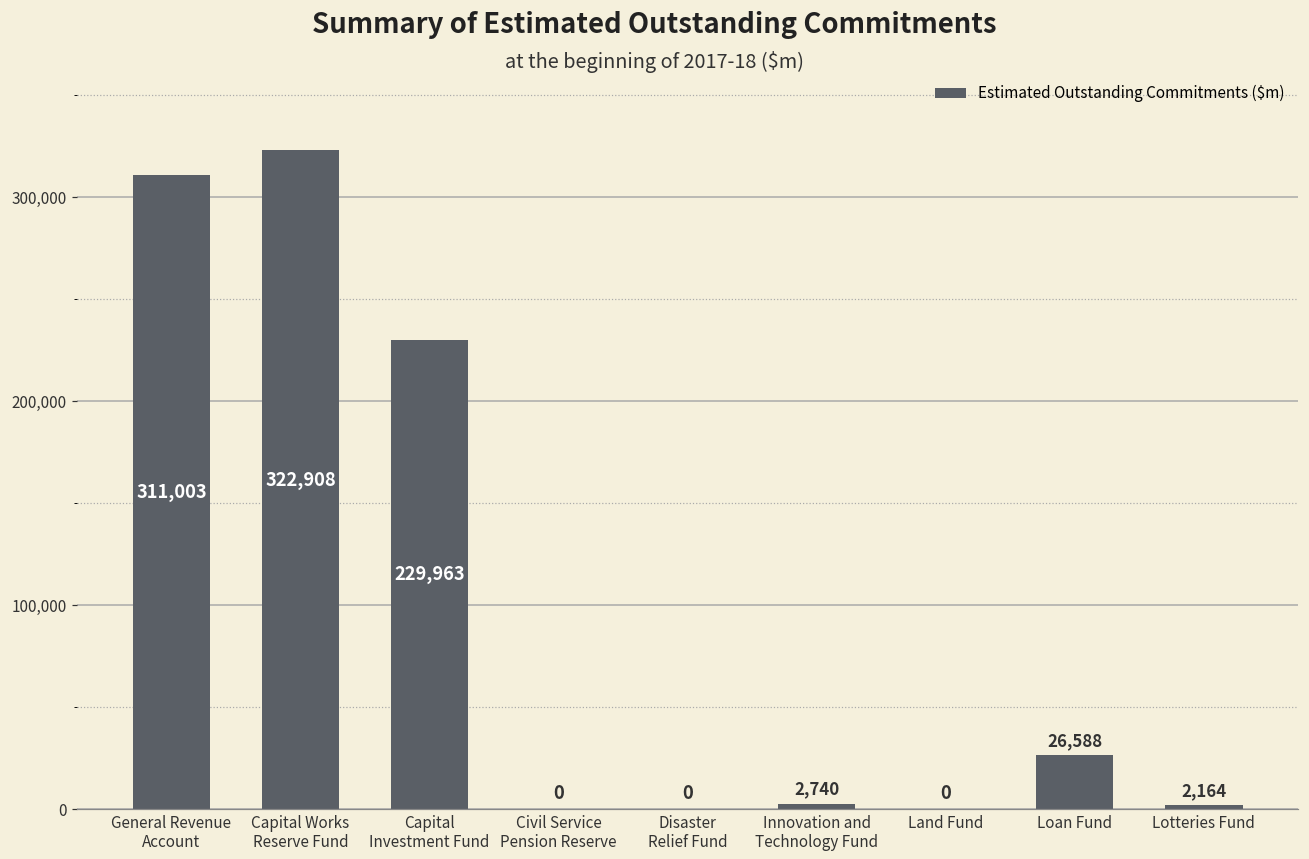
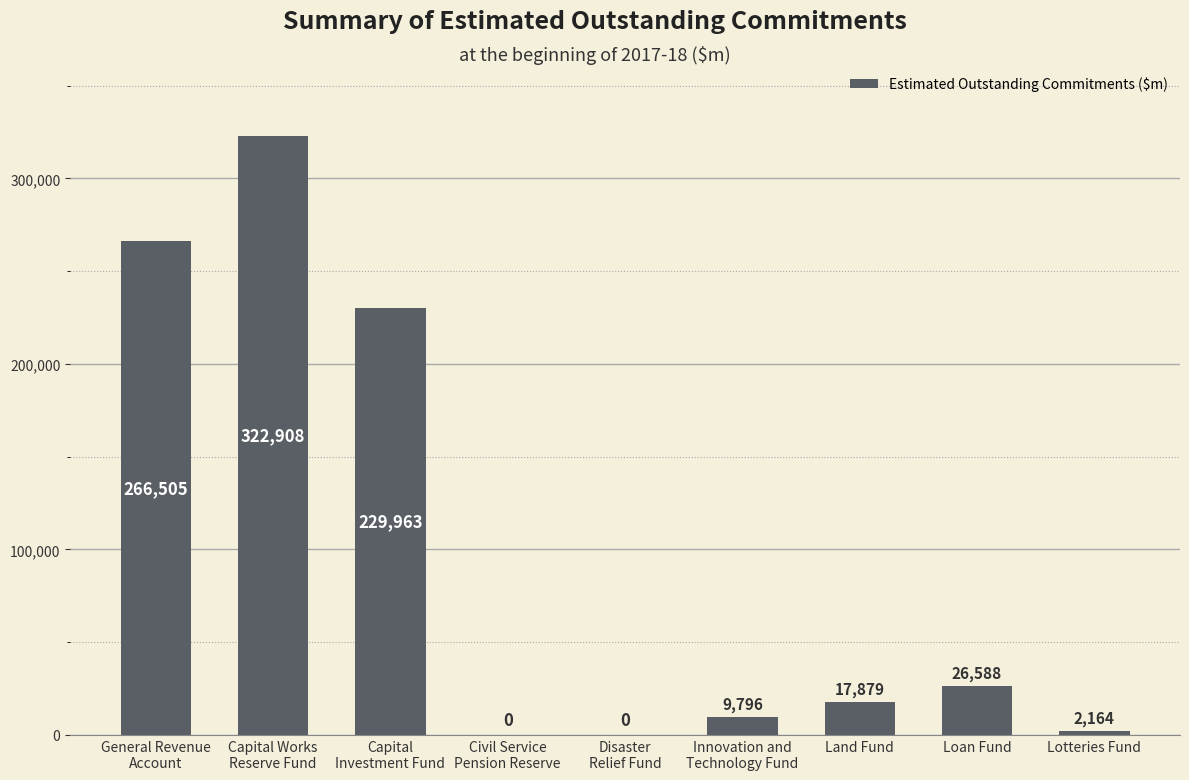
General Revenue Account: 311,003 -> 266,505
Innovation and Technology Fund: 2,740 -> 9,796
Land Fund: 0 -> 17,879
